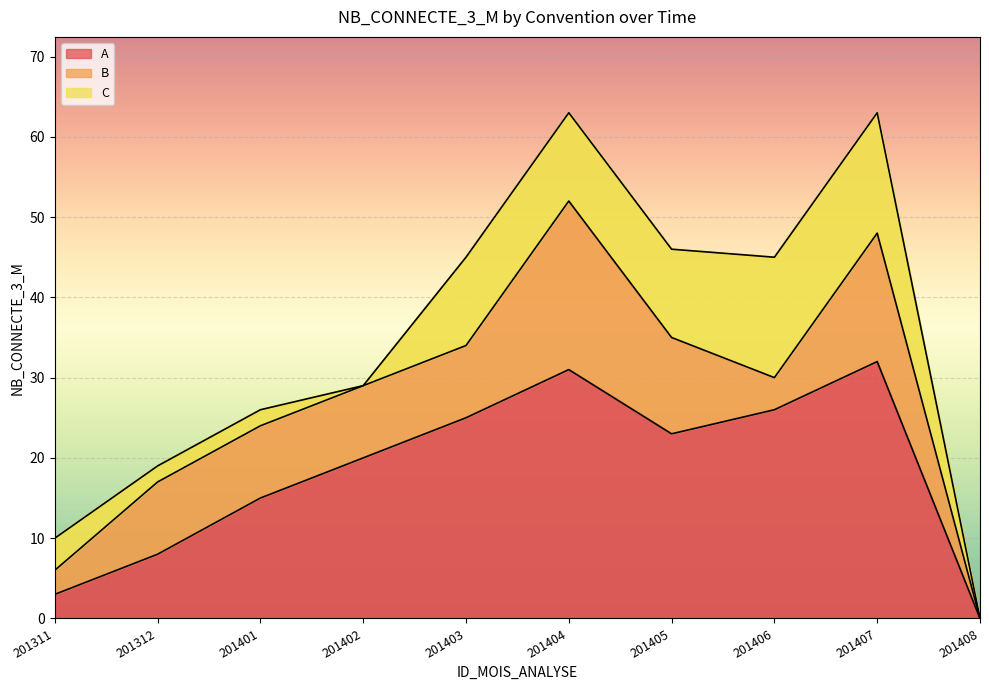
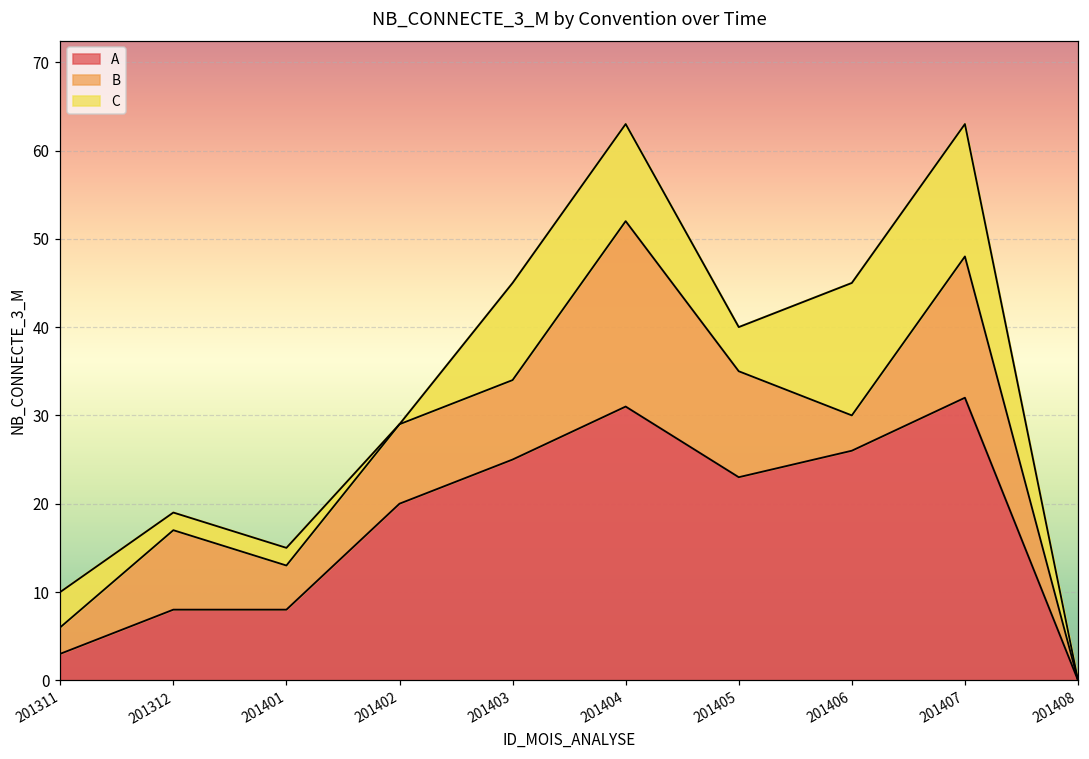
A, 201401: 15 -> 8
B, 201401: 9 -> 5
C, 201405: 11 -> 5
